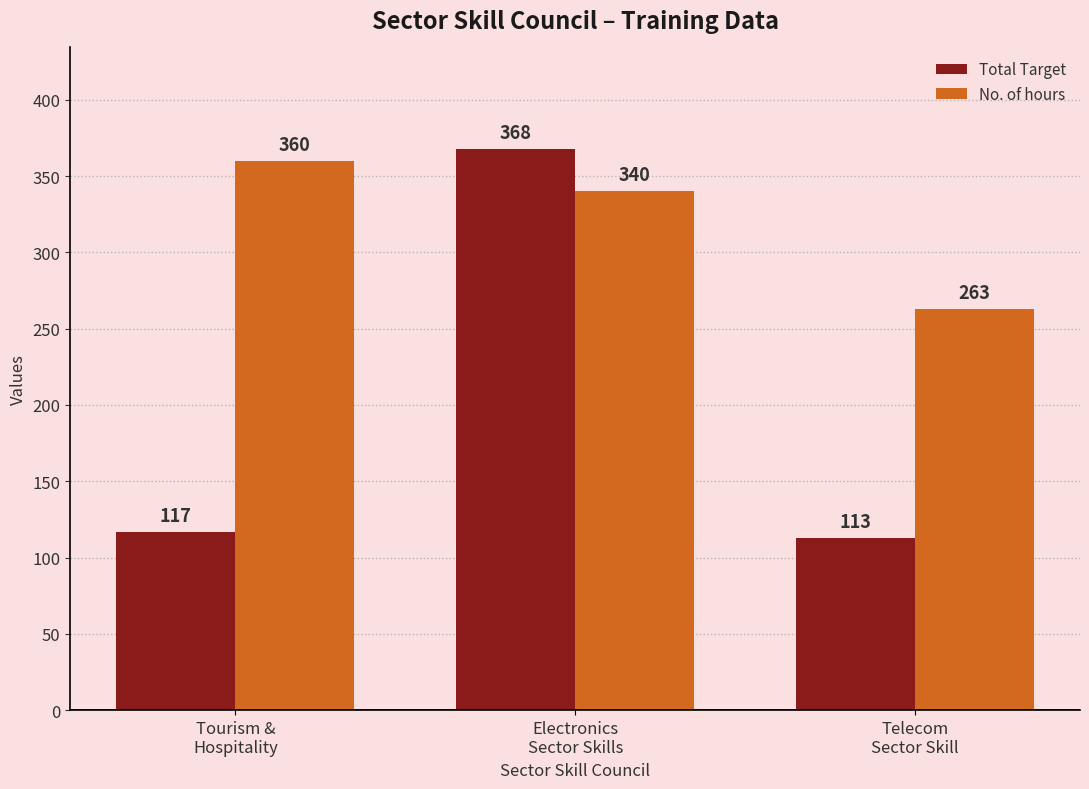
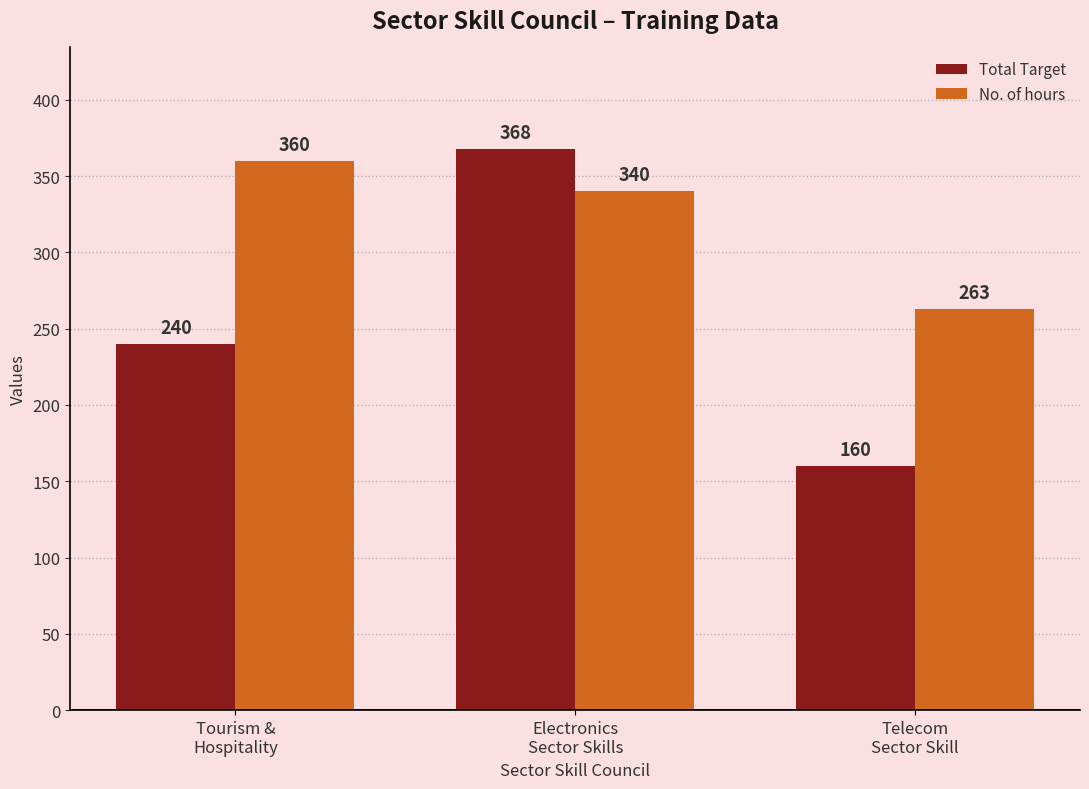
Total Target, Tourism & Hospitality: 117 -> 240
Total Target, Telecom Sector Skill: 113 -> 160
